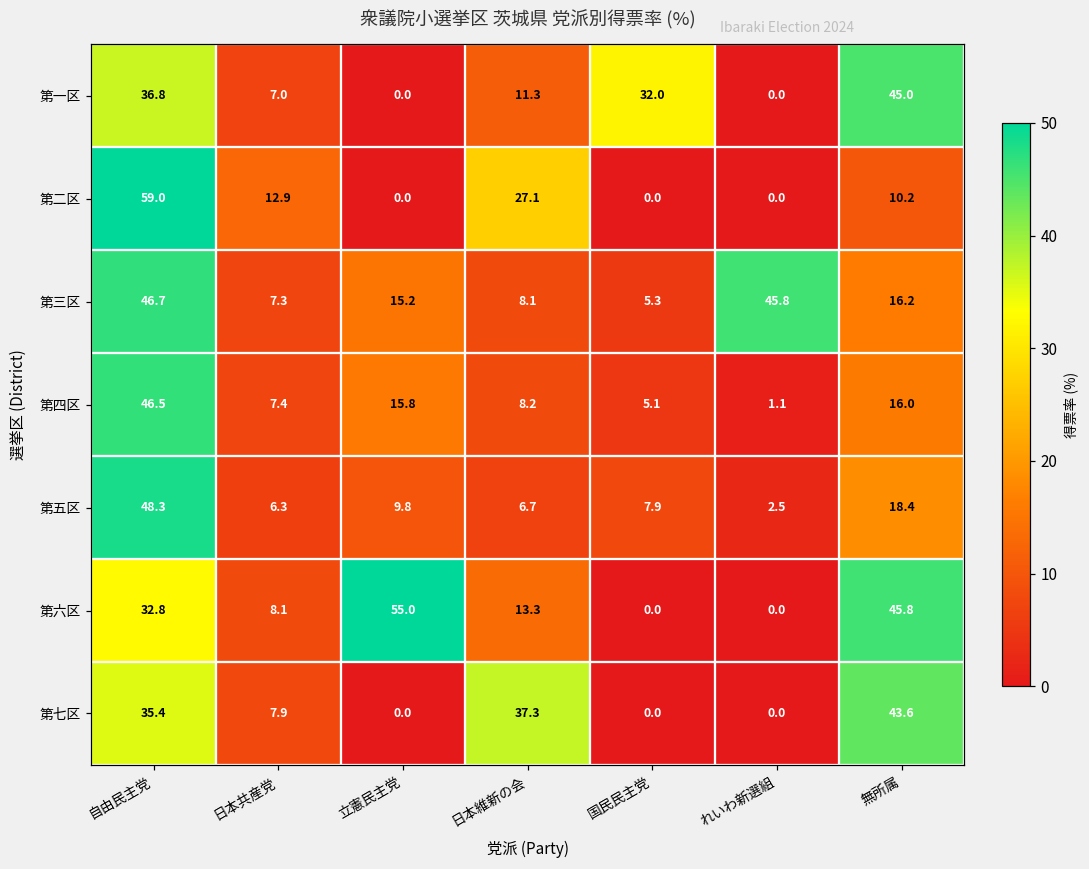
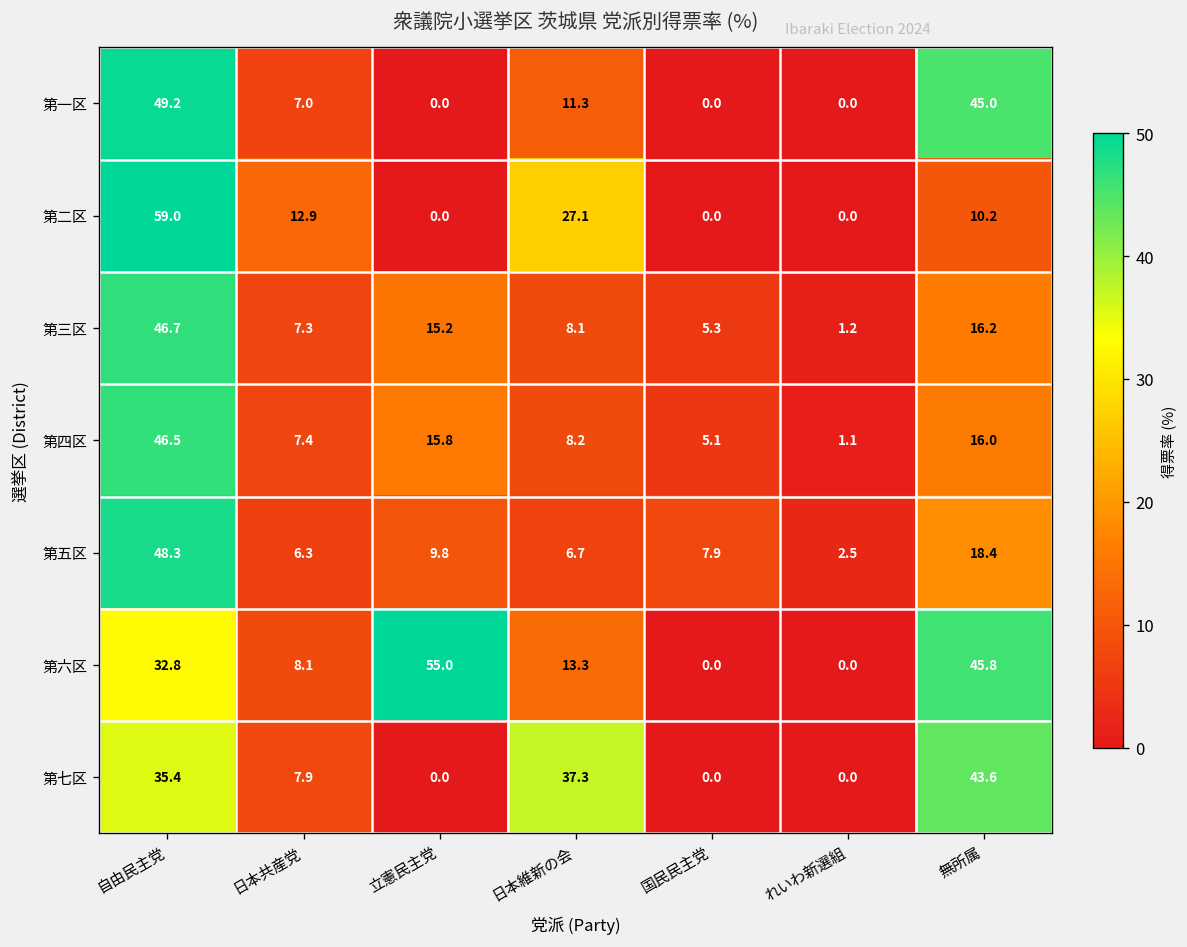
第一区, 自由民主党: 36.8 -> 49.2
第一区, 国民民主党: 32.0 -> 0.0
第三区, れいわ新選組: 45.8 -> 1.2
